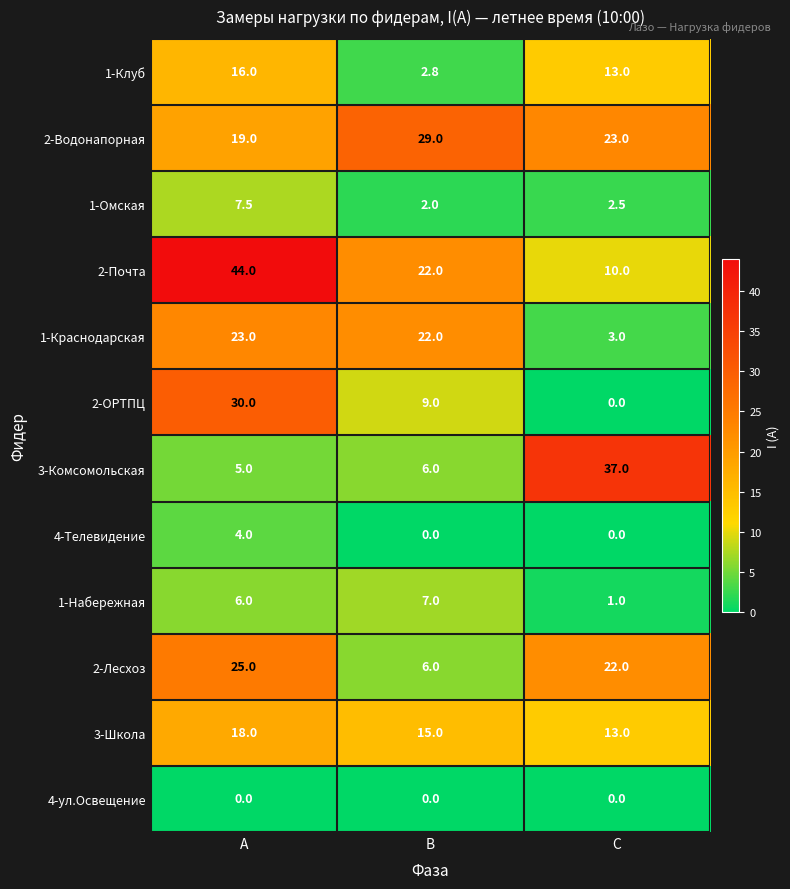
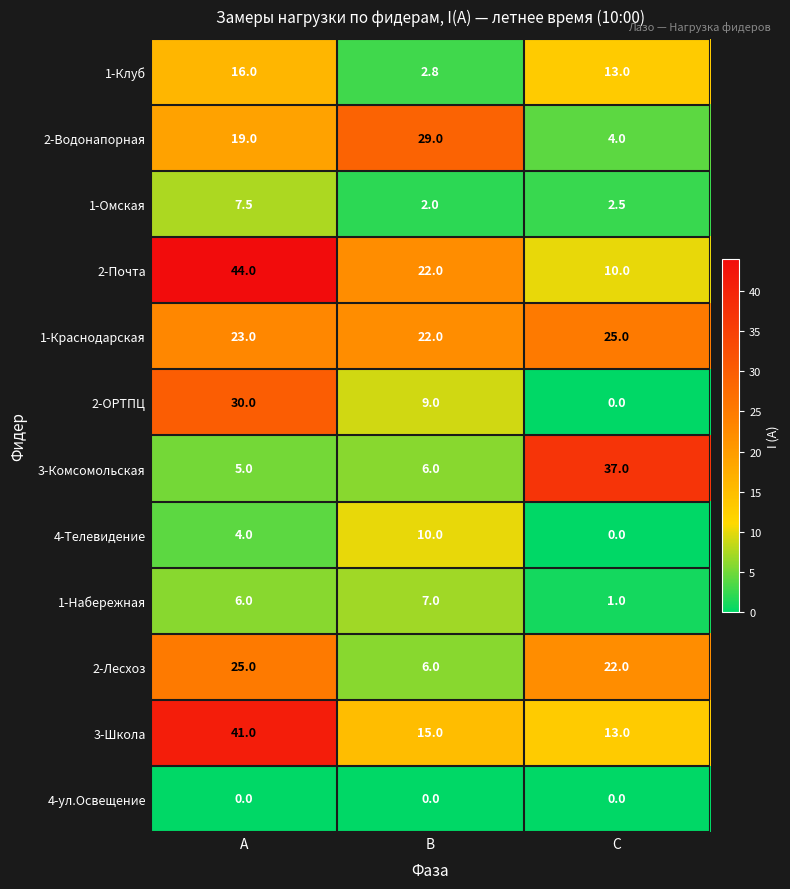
2-Водонапорная, С: 23.0 -> 4.0
1-Краснодарская, С: 3.0 -> 25.0
4-Телевидение, В: 0.0 -> 10.0
3-Школа, А: 18.0 -> 41.0
